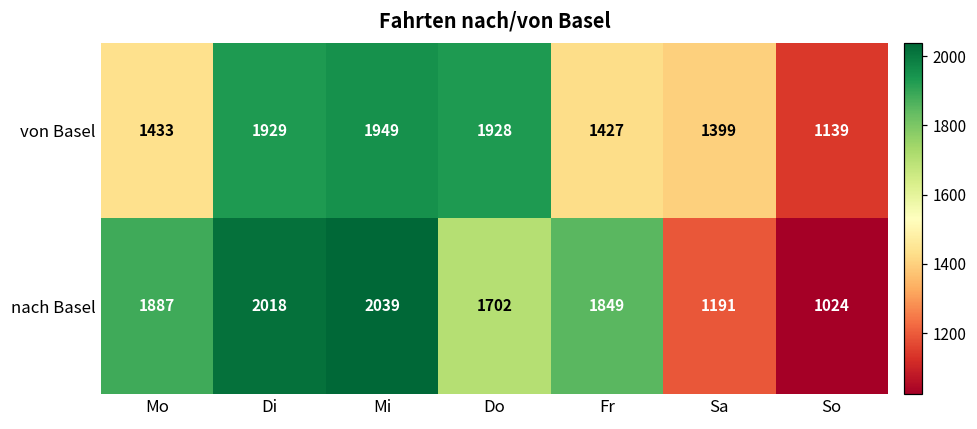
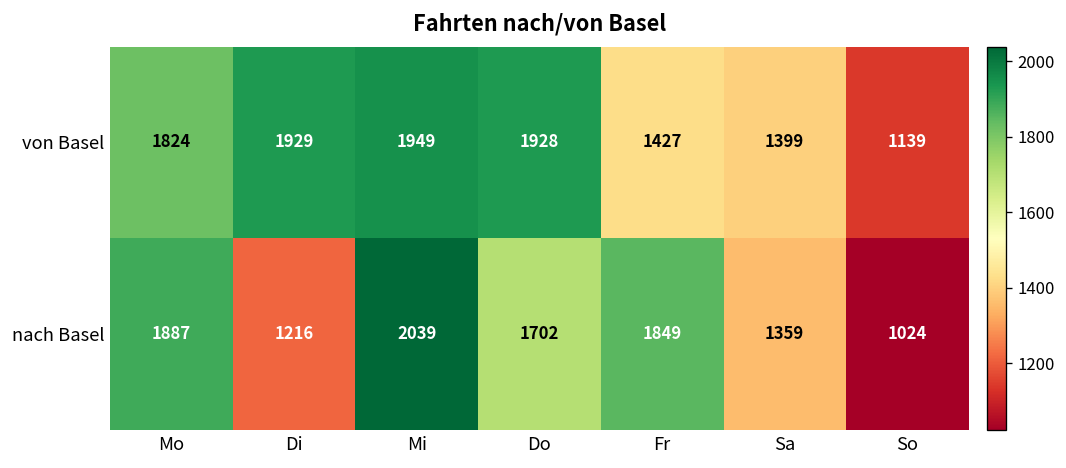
von Basel, Mo: 1433 -> 1824
nach Basel, Di: 2018 -> 1216
nach Basel, Sa: 1191 -> 1359
